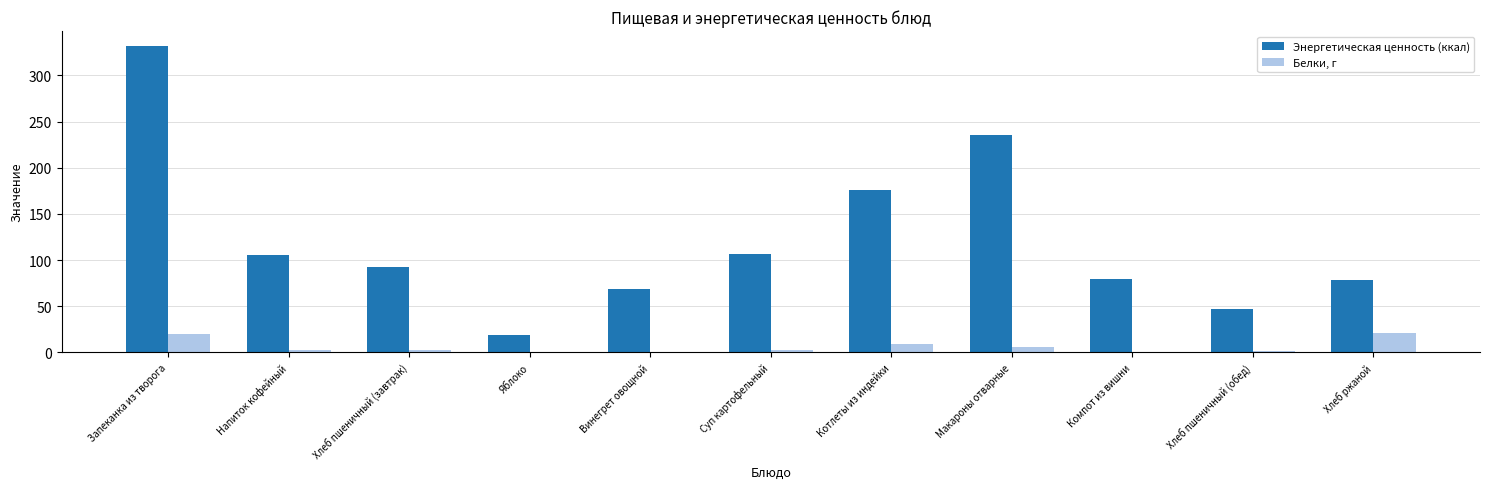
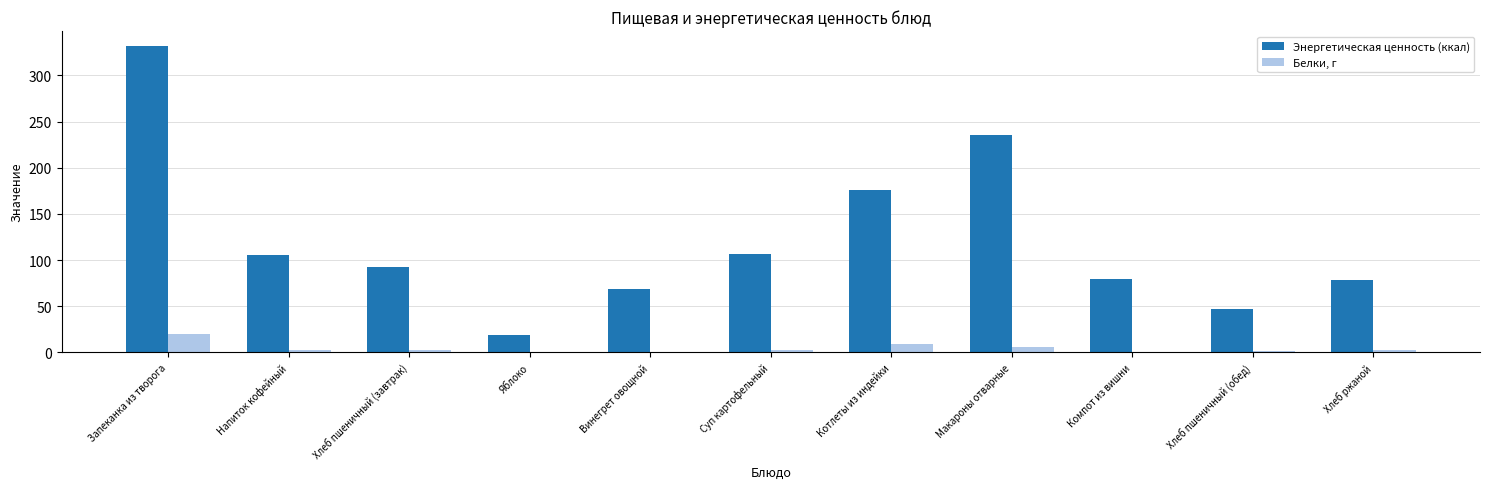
Белки, г, Хлеб ржаной: 20 -> 0
